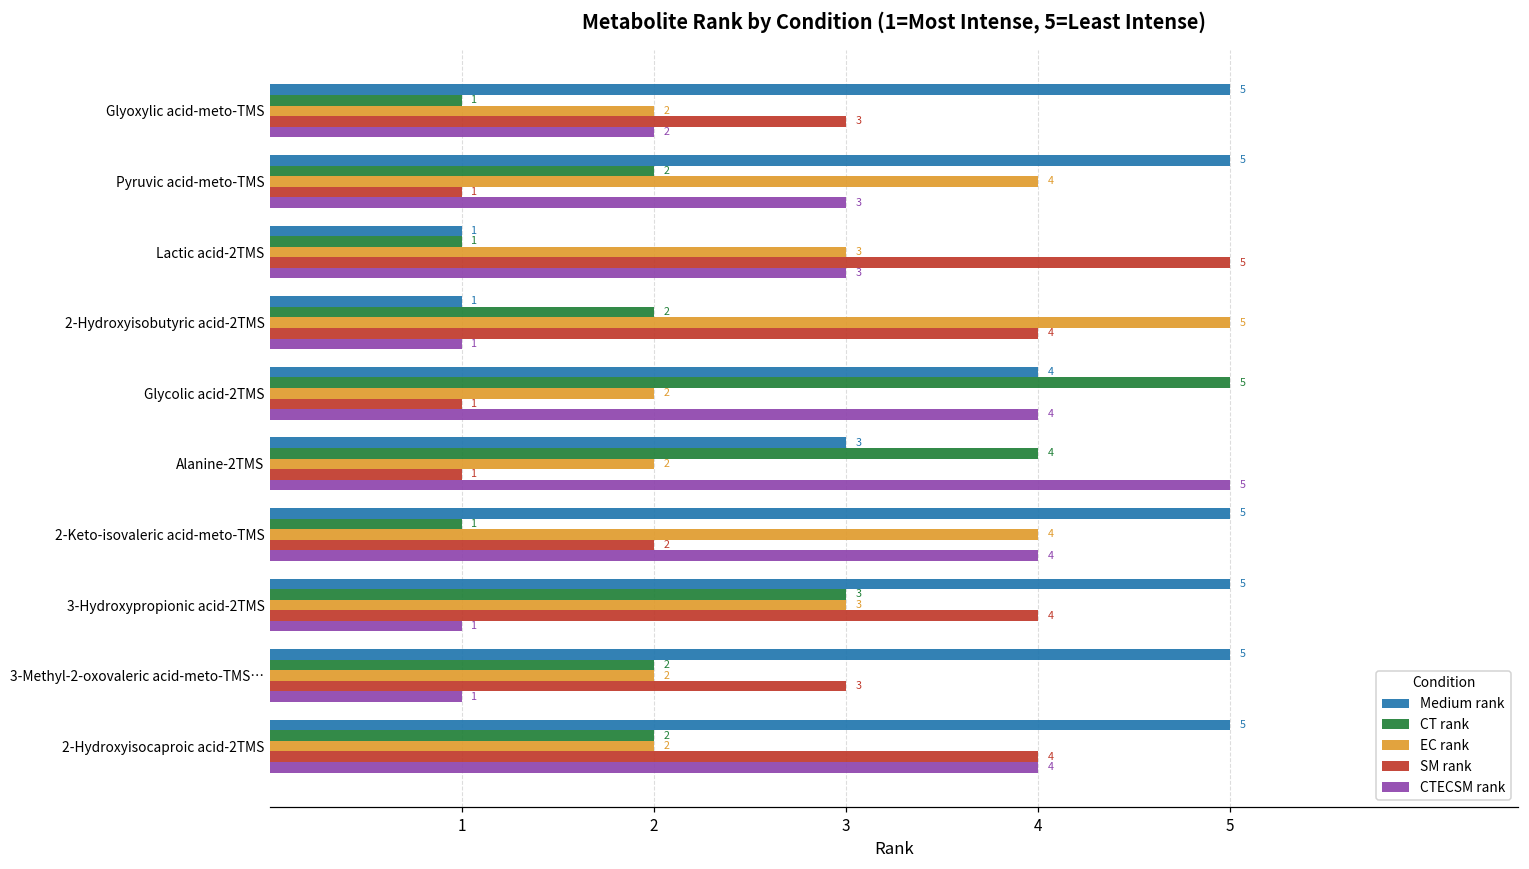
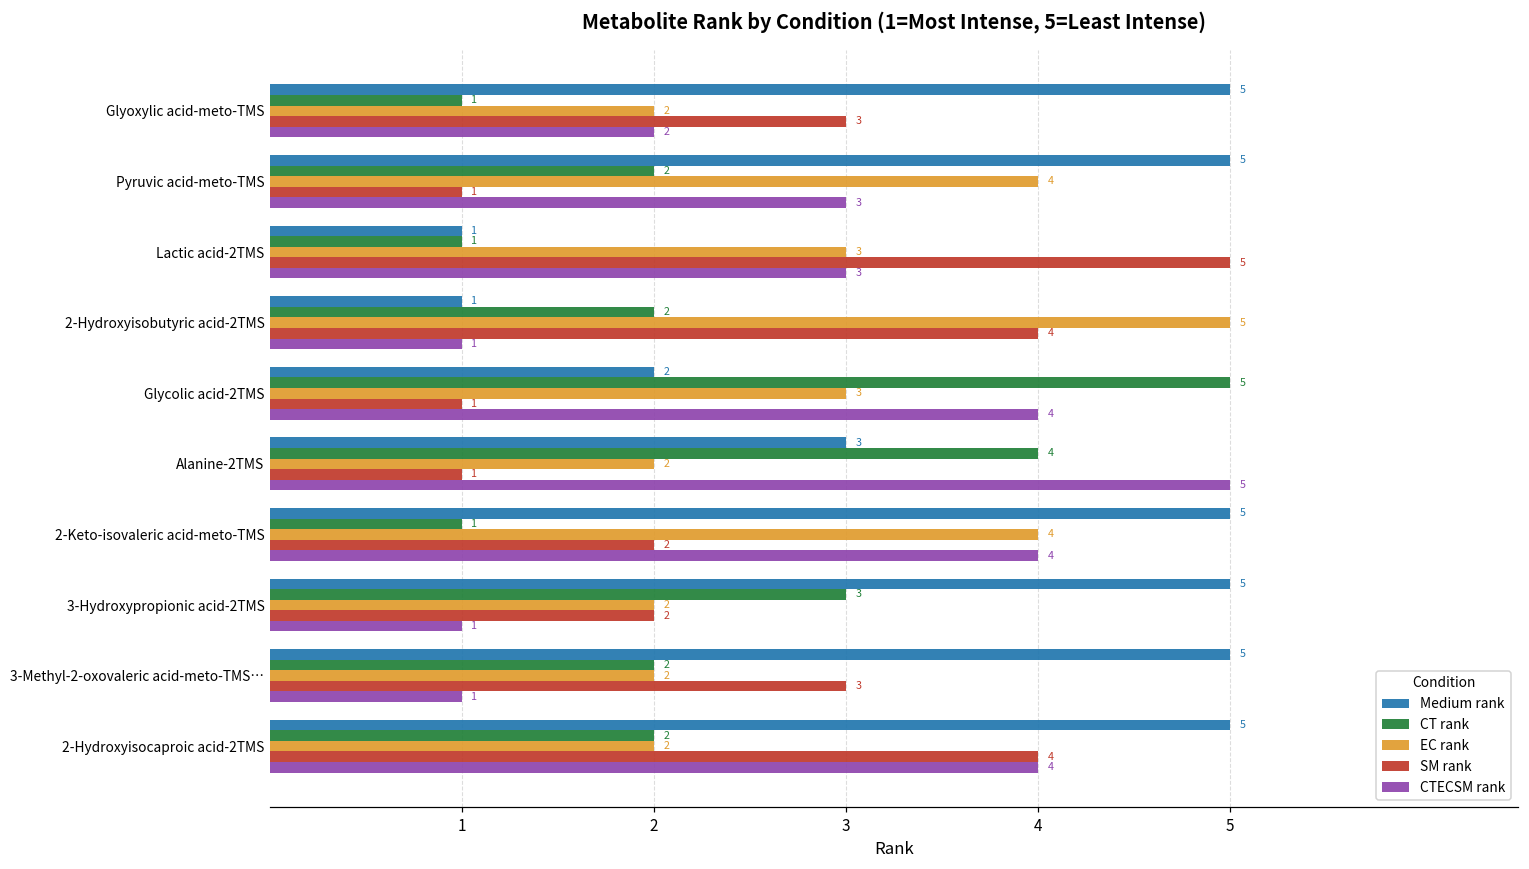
Medium rank, Glycolic acid-2TMS: 4 -> 2
EC rank, Glycolic acid-2TMS: 2 -> 3
EC rank, 3-Hydroxypropionic acid-2TMS: 3 -> 2
SM rank, 3-Hydroxypropionic acid-2TMS: 4 -> 2
